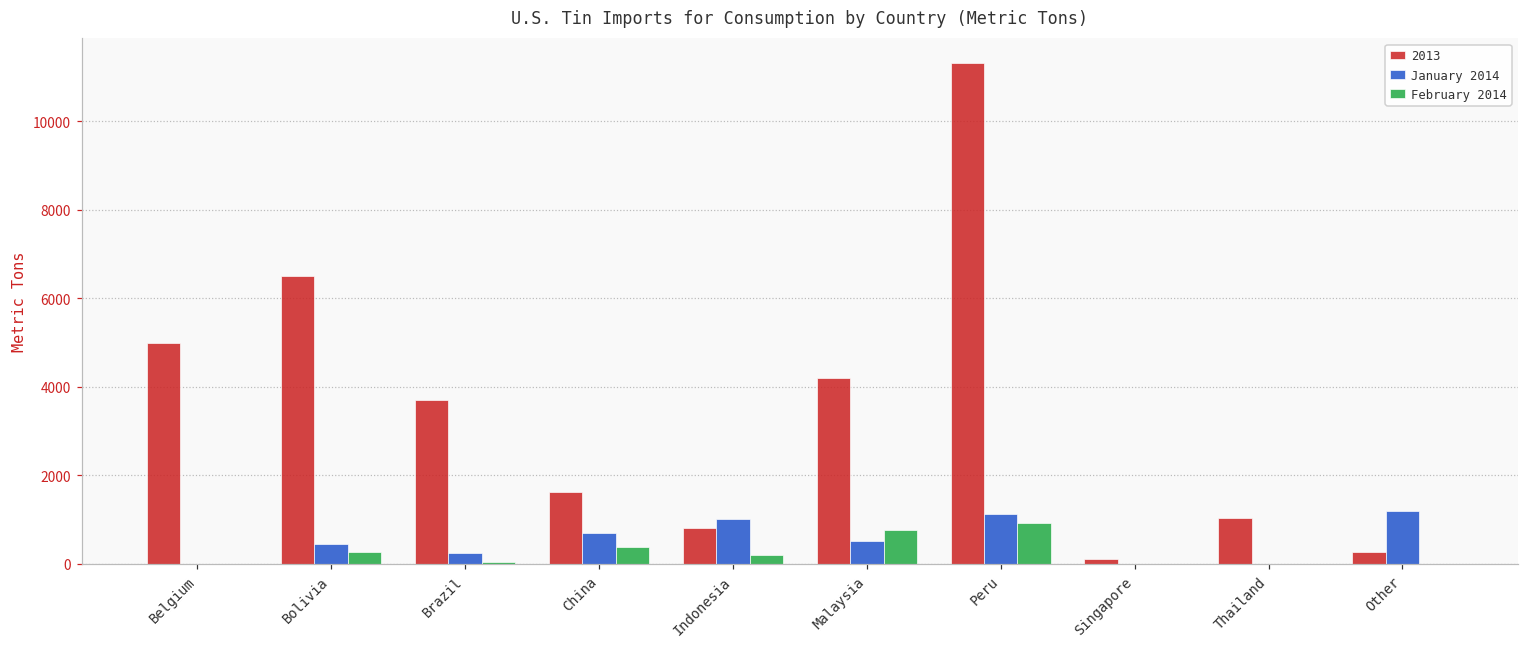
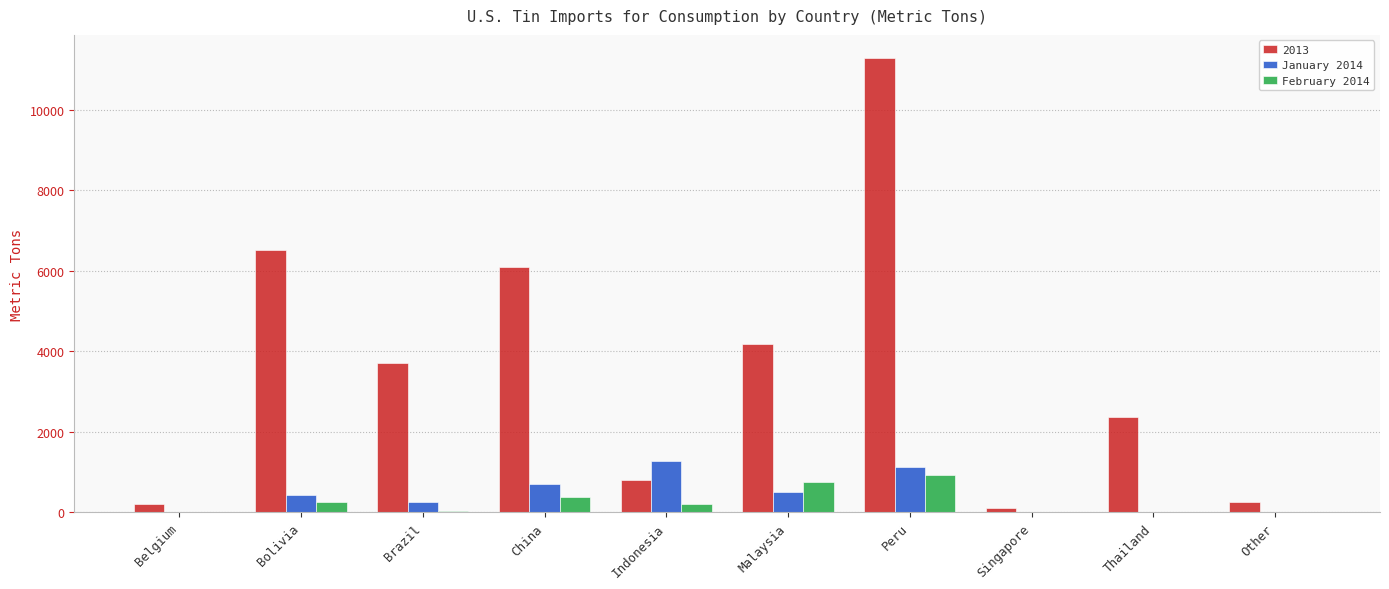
2013, Belgium: 5000 -> 200
2013, China: 1600 -> 6100
January 2014, Indonesia: 1000 -> 1300
2013, Thailand: 1000 -> 2400
January 2014, Other: 1200 -> 0
